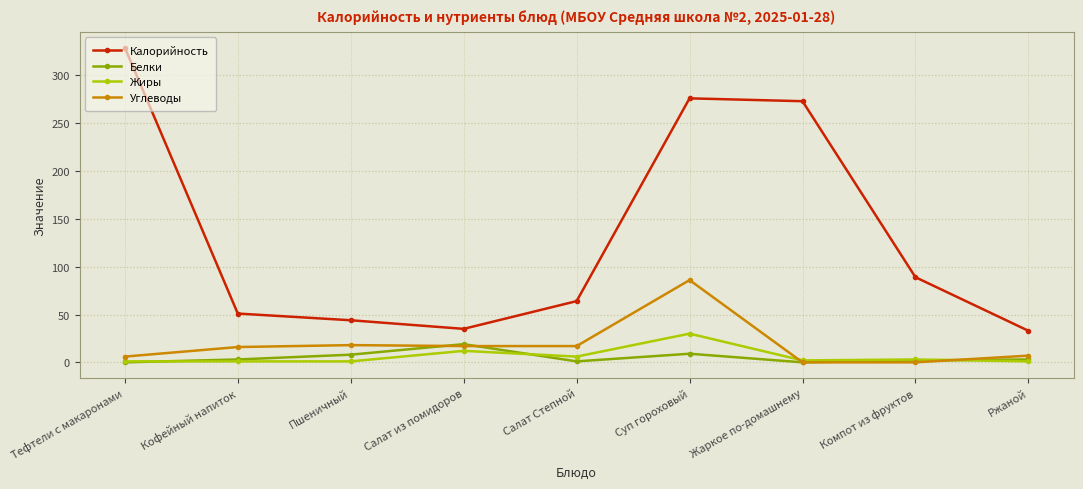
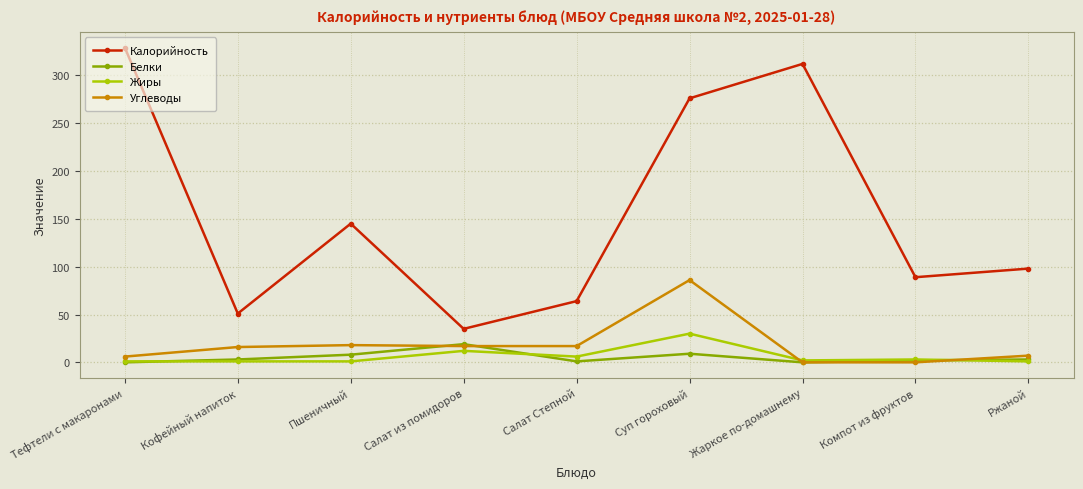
Калорийность, Пшеничный: 40 -> 150
Калорийность, Жаркое по-домашнему: 270 -> 310
Калорийность, Ржаной: 30 -> 100
